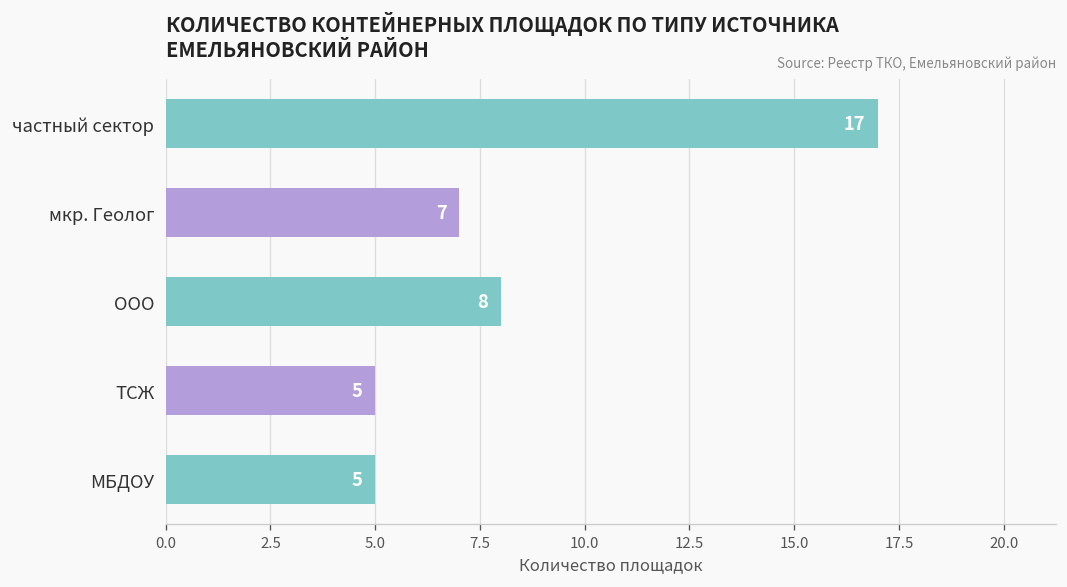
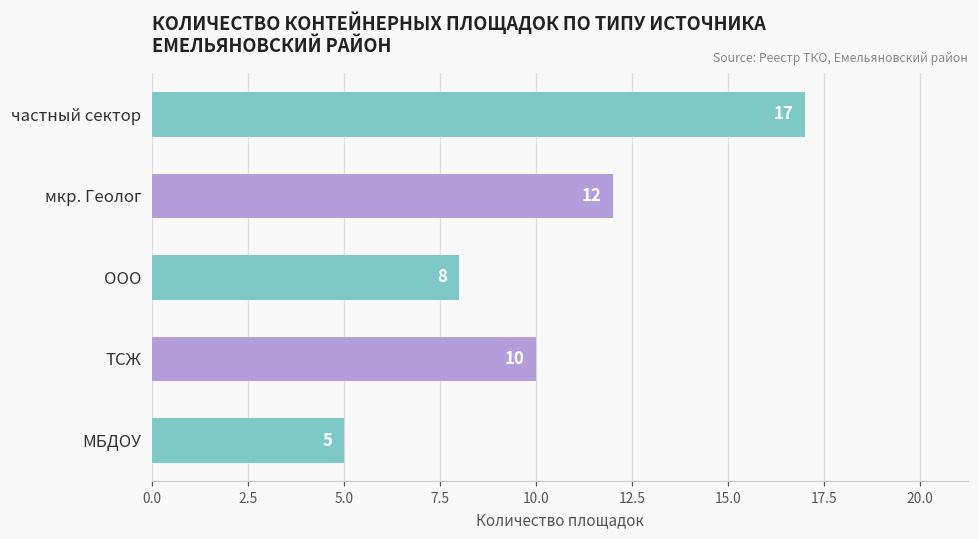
мкр. Геолог: 7 -> 12
ТСЖ: 5 -> 10
